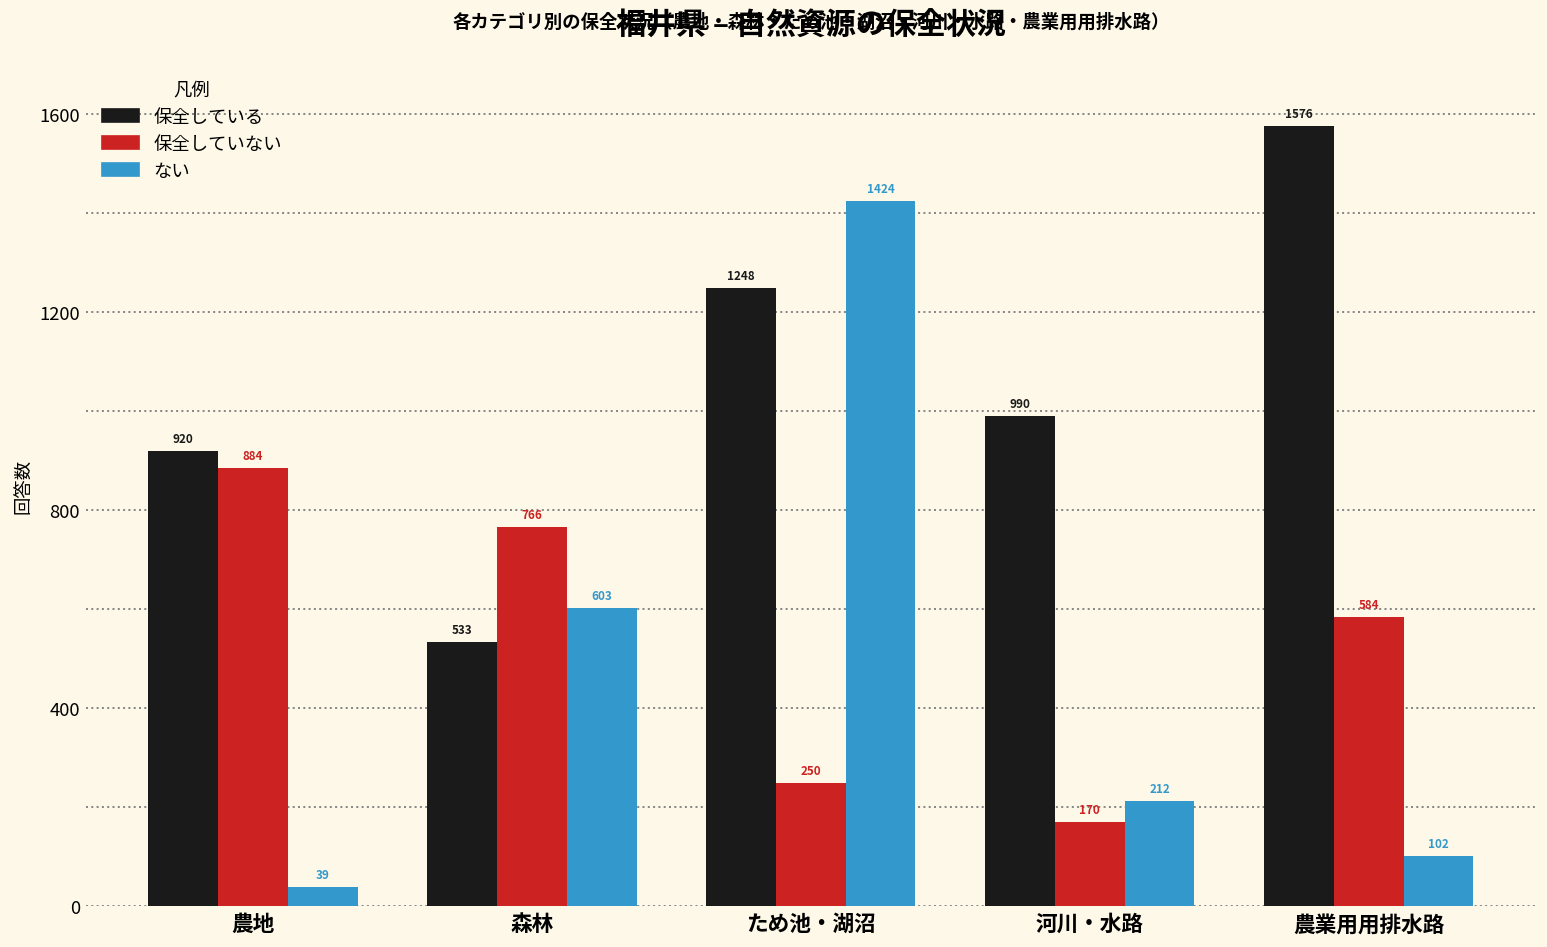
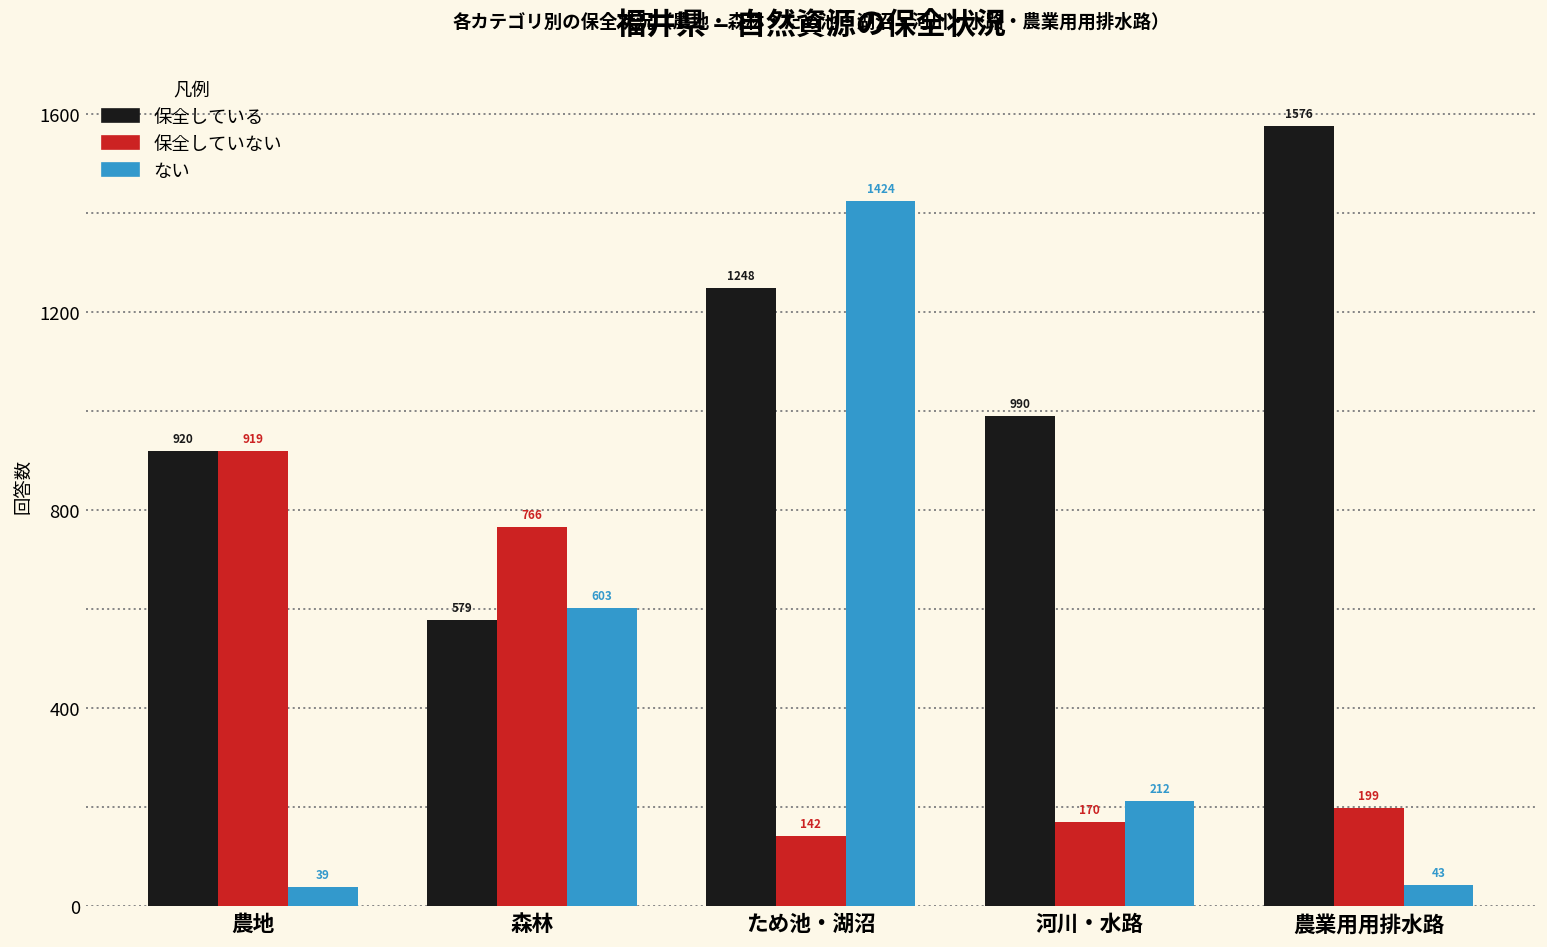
保全していない, 農地: 884 -> 919
保全している, 森林: 533 -> 579
保全していない, ため池・湖沼: 250 -> 142
保全していない, 農業用用排水路: 584 -> 199
ない, 農業用用排水路: 102 -> 43
